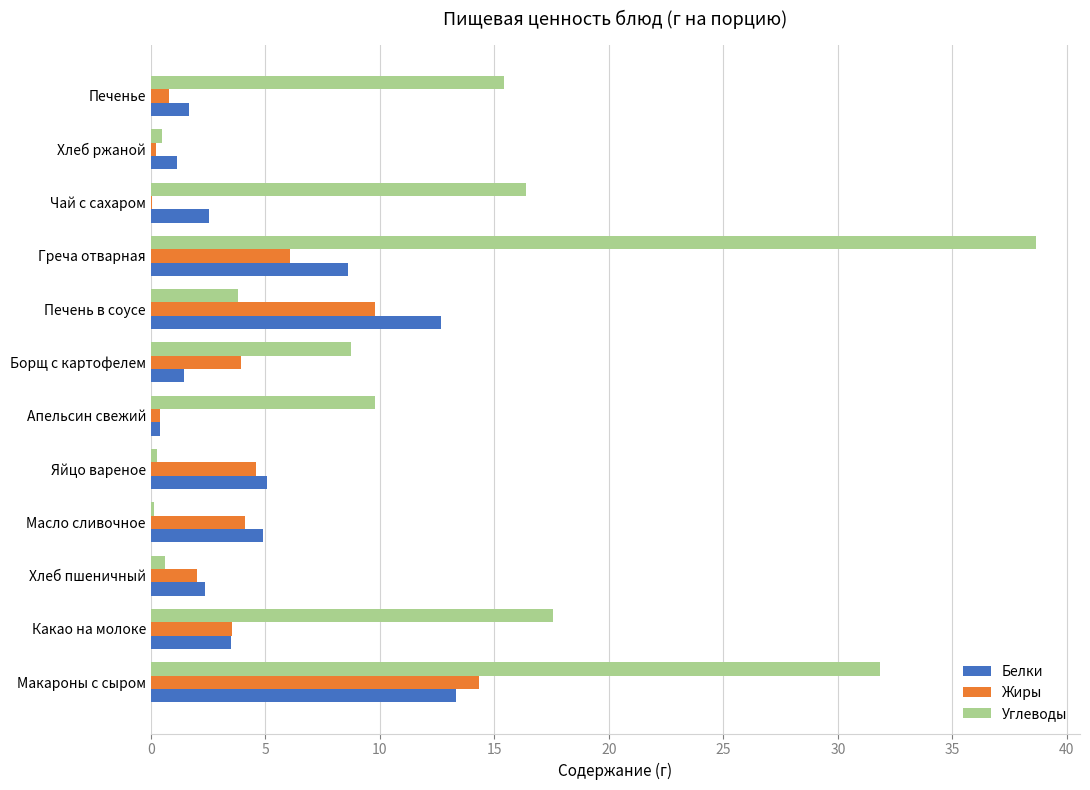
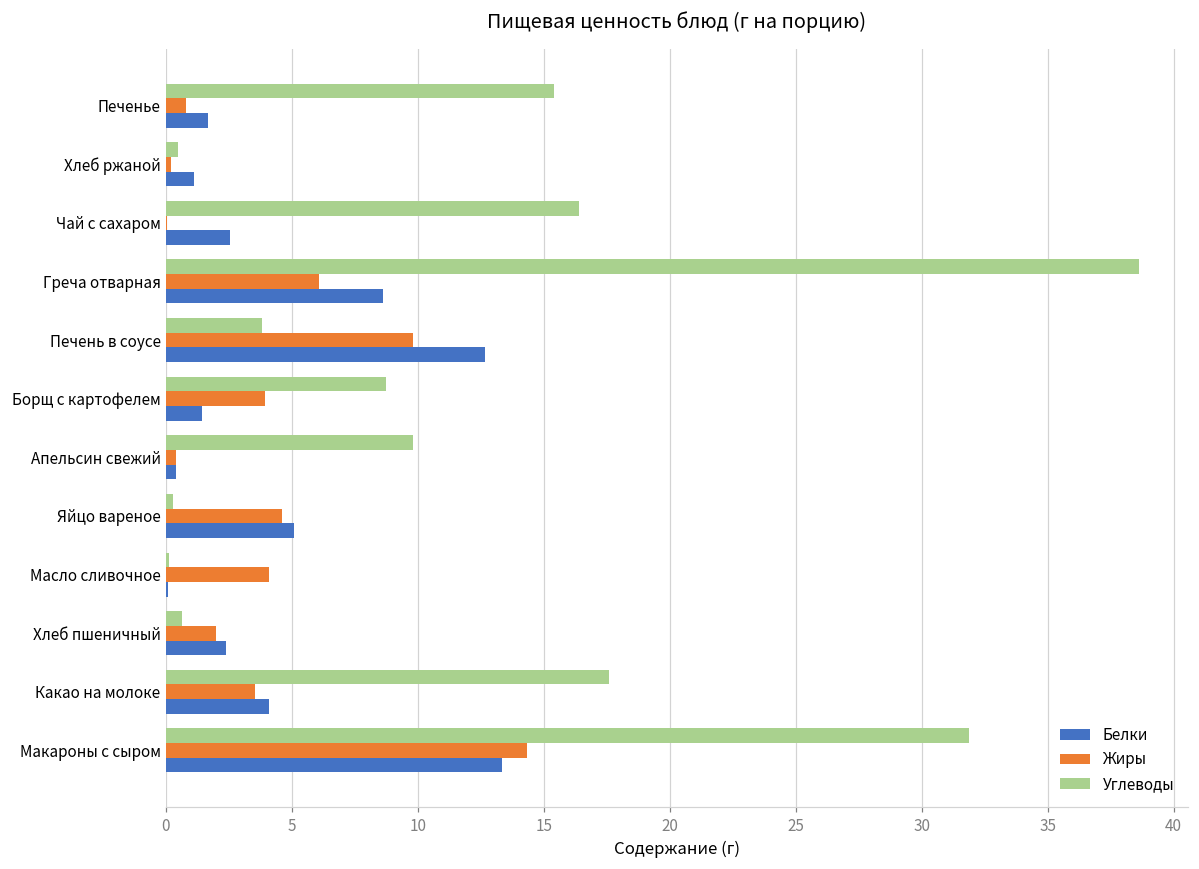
Белки, Масло сливочное: 4.9 -> 0.1
Белки, Какао на молоке: 3.5 -> 4.1
